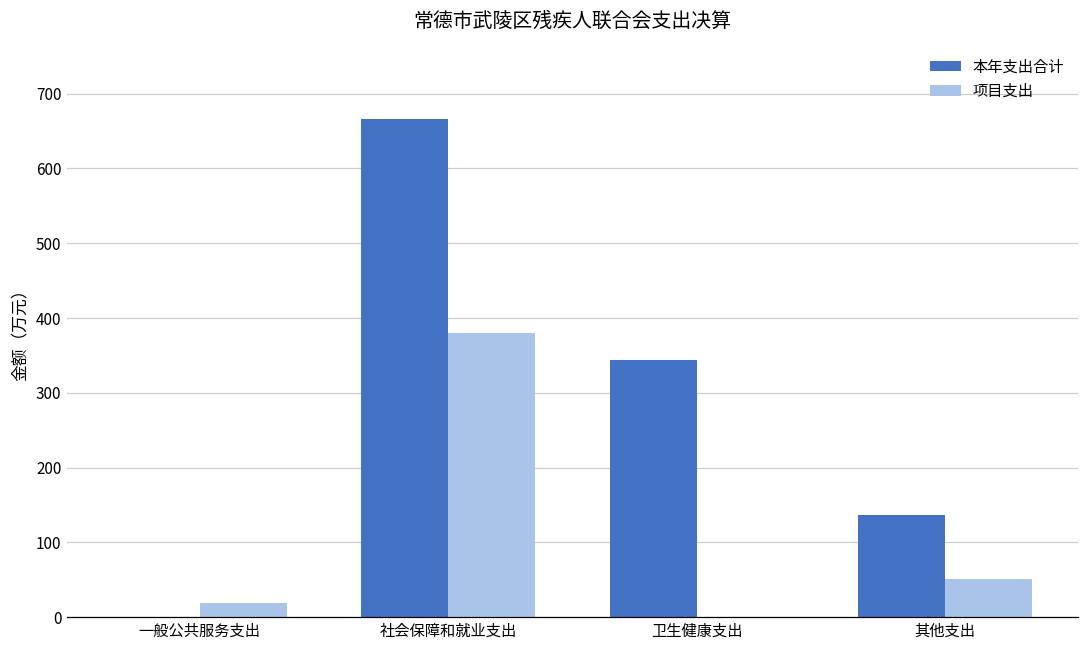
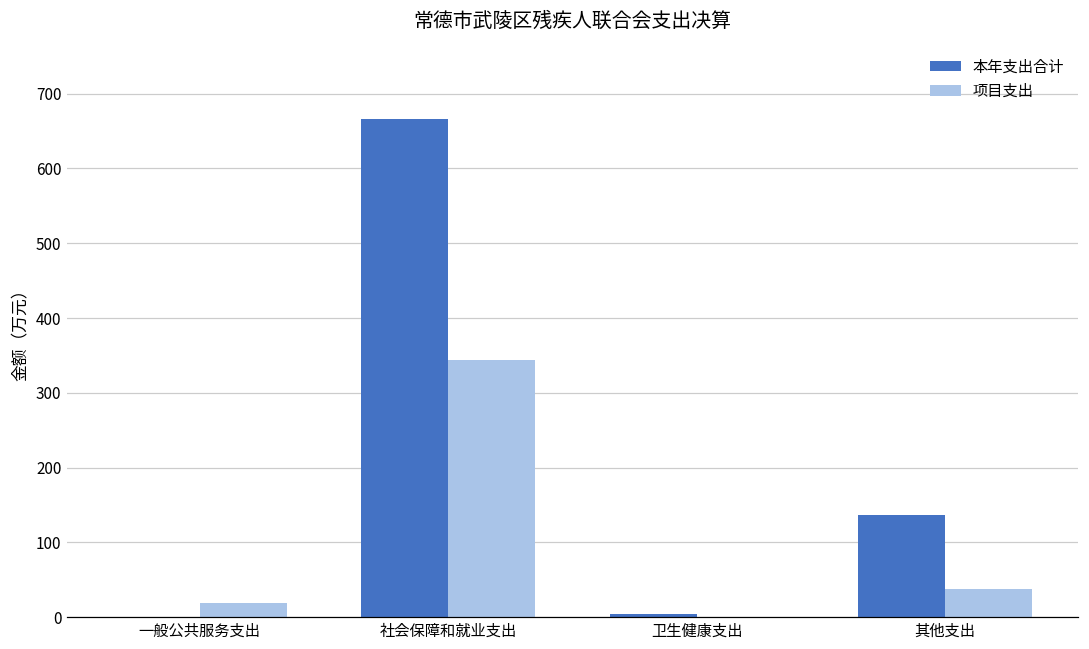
项目支出, 社会保障和就业支出: 380 -> 340
本年支出合计, 卫生健康支出: 340 -> 0
项目支出, 其他支出: 50 -> 40
